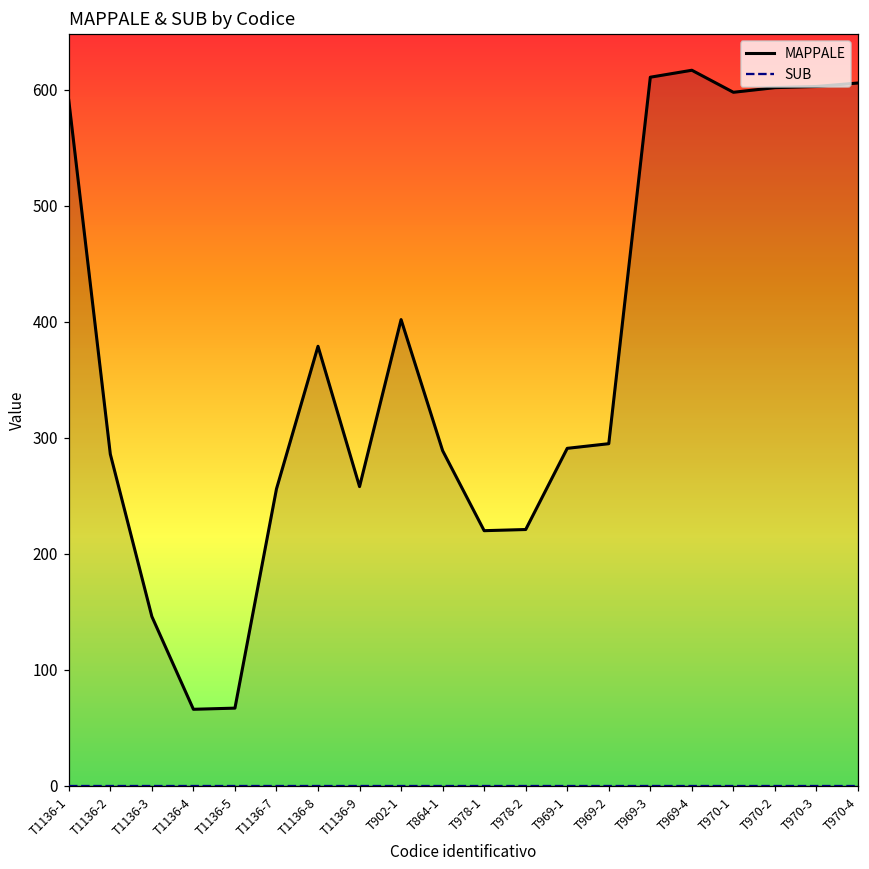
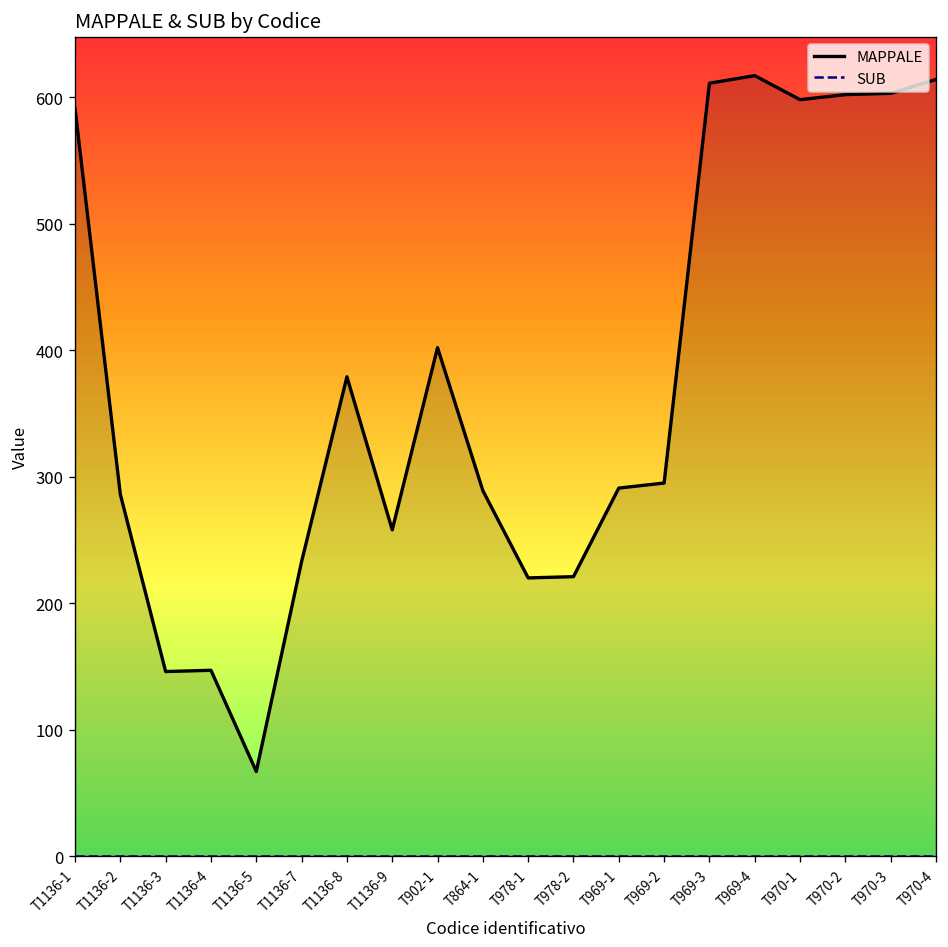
MAPPALE, T1136-4: 66 -> 147
MAPPALE, T1136-7: 256 -> 233
MAPPALE, T970-4: 606 -> 614
